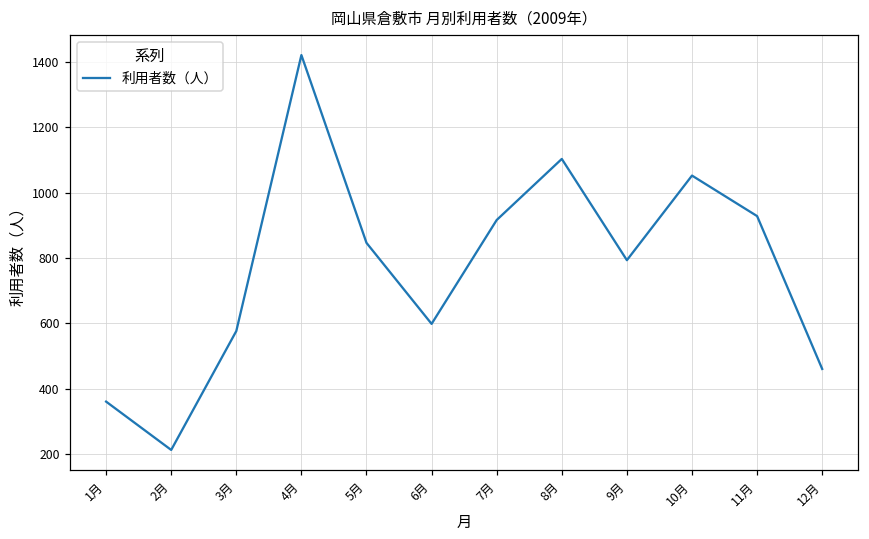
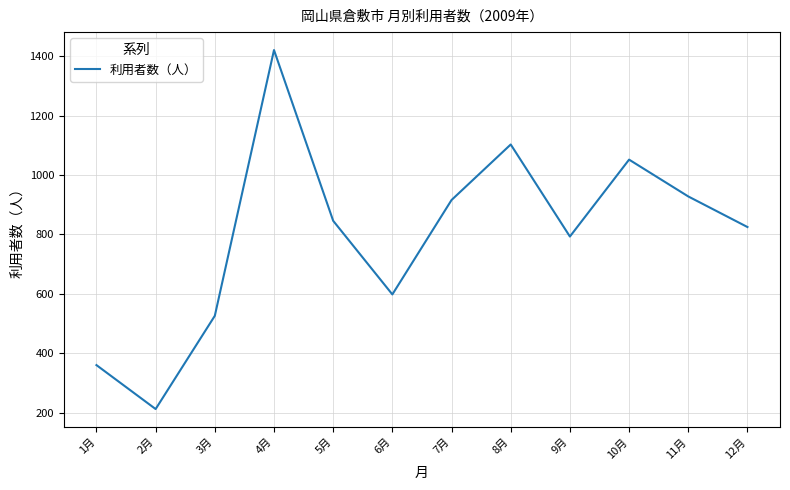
3月: 580 -> 530
12月: 460 -> 830
